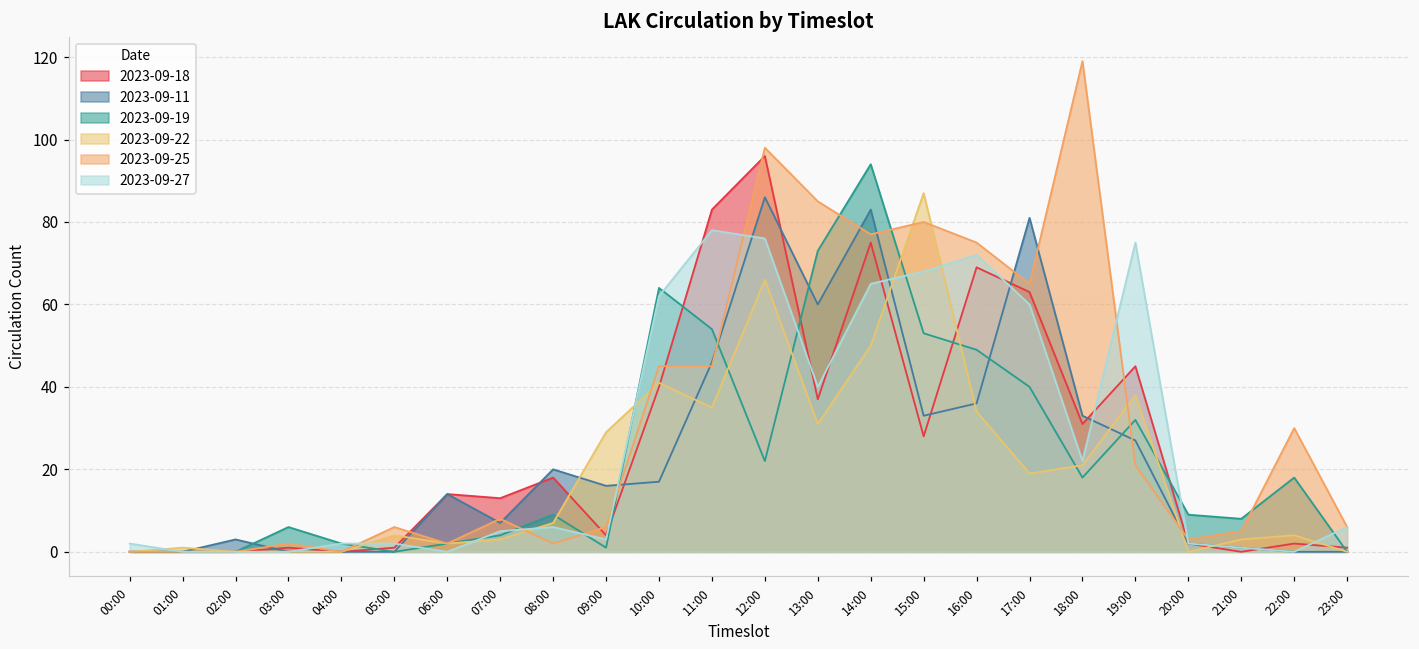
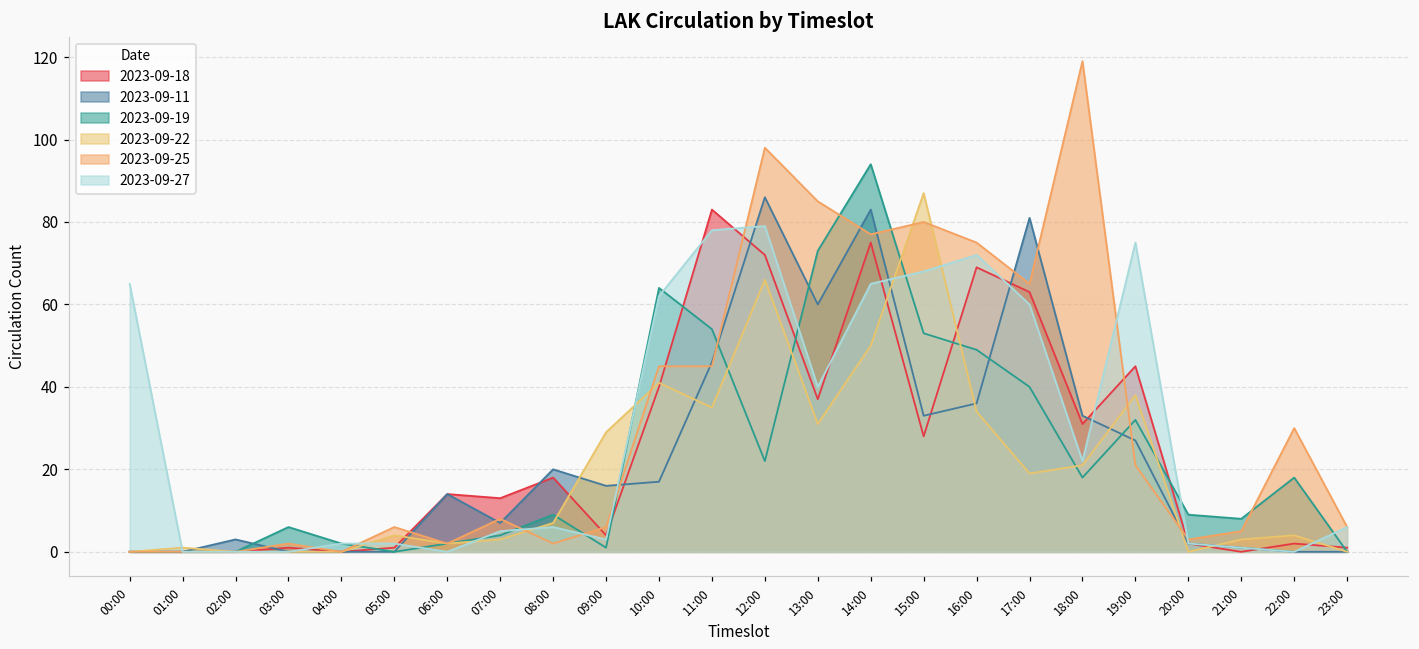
2023-09-27, 00:00: 2 -> 65
2023-09-18, 12:00: 96 -> 72
2023-09-27, 12:00: 76 -> 79
